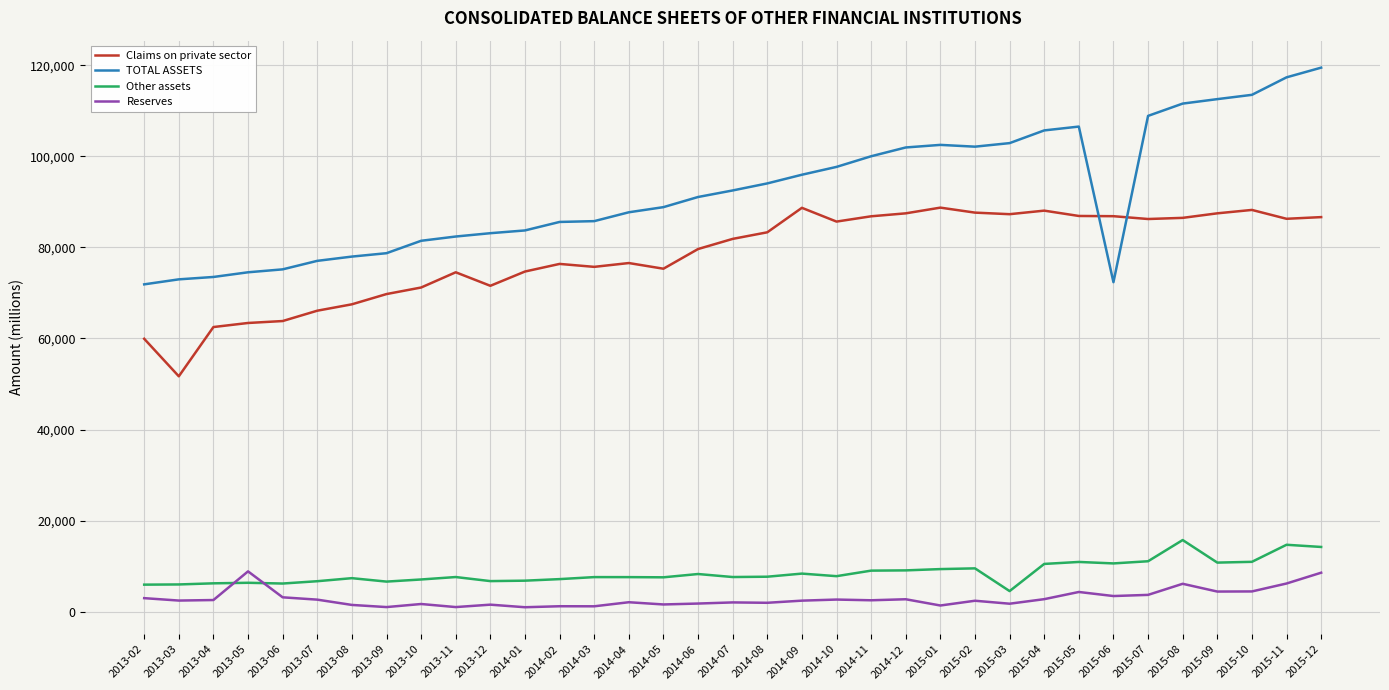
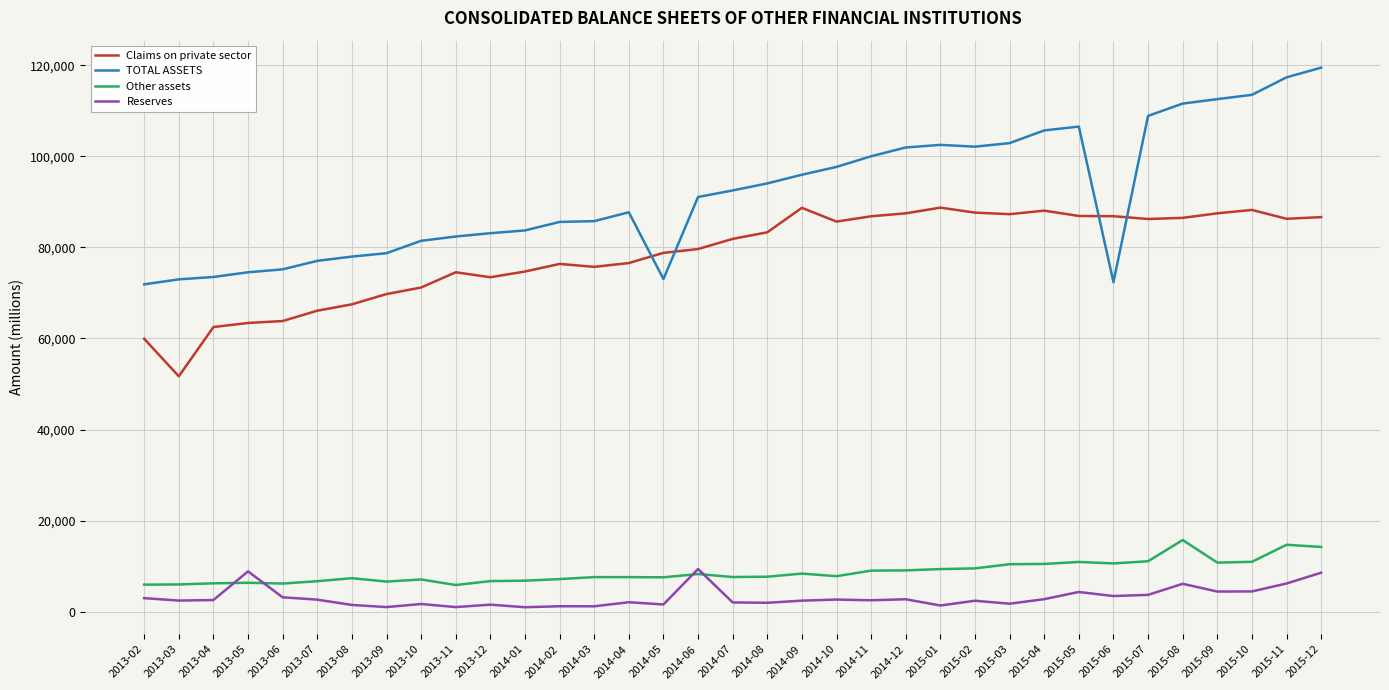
Other assets, 2013-11: 8,000 -> 6,000
Claims on private sector, 2013-12: 72,000 -> 73,000
Claims on private sector, 2014-05: 75,000 -> 79,000
TOTAL ASSETS, 2014-05: 89,000 -> 73,000
Reserves, 2014-06: 2,000 -> 9,000
Other assets, 2015-03: 5,000 -> 10,000
